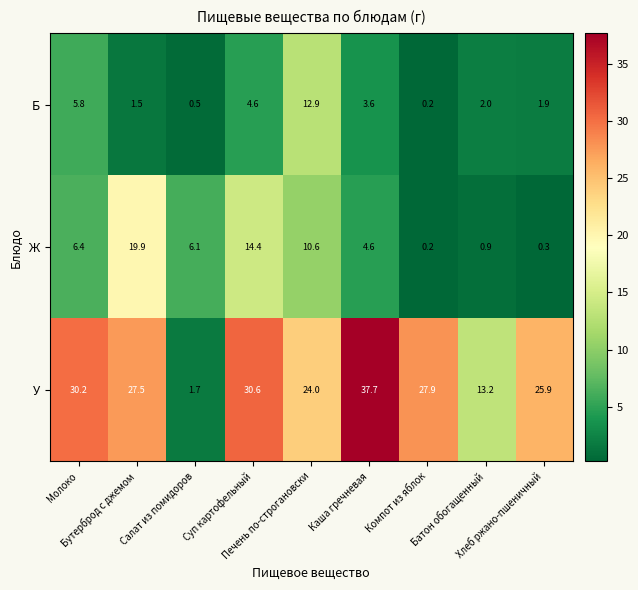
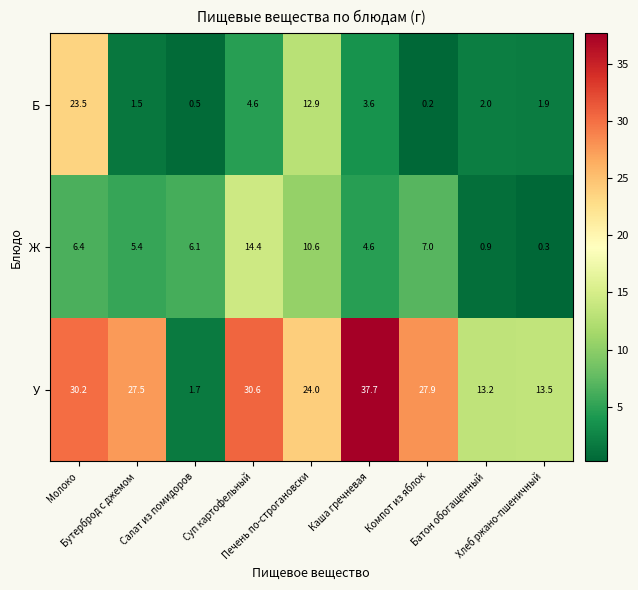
Б, Молоко: 5.8 -> 23.5
Ж, Бутерброд с джемом: 19.9 -> 5.4
Ж, Компот из яблок: 0.2 -> 7.0
У, Хлеб ржано-пшеничный: 25.9 -> 13.5
